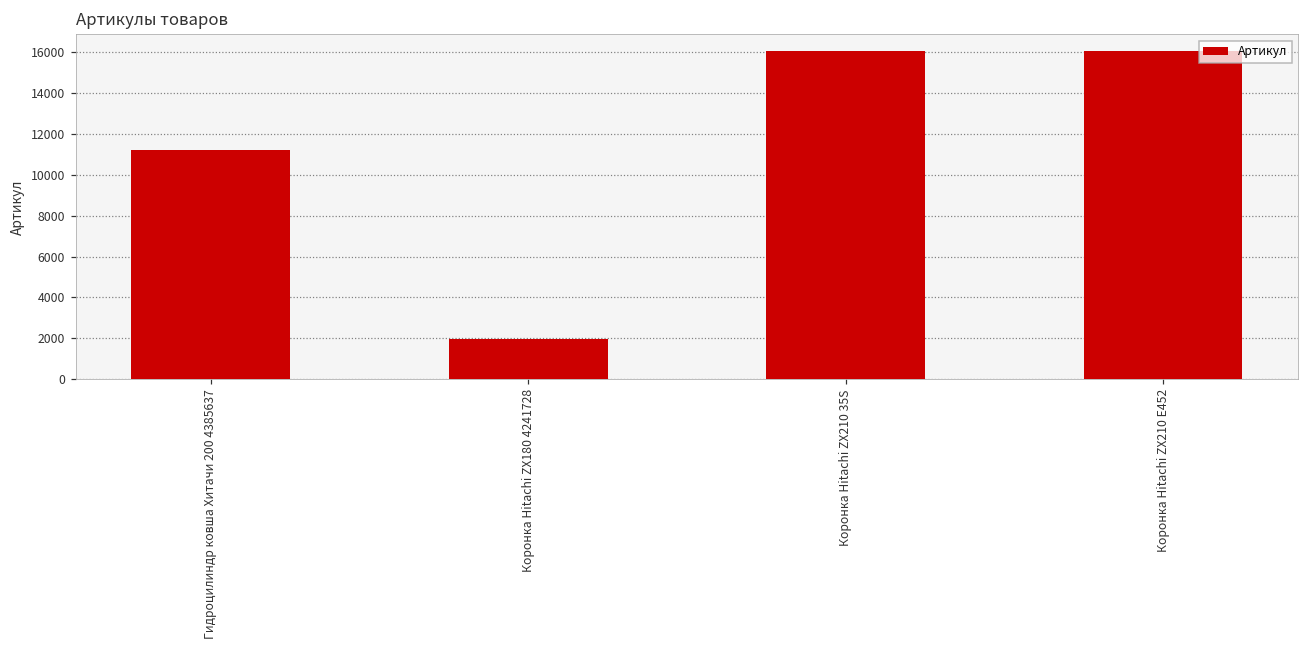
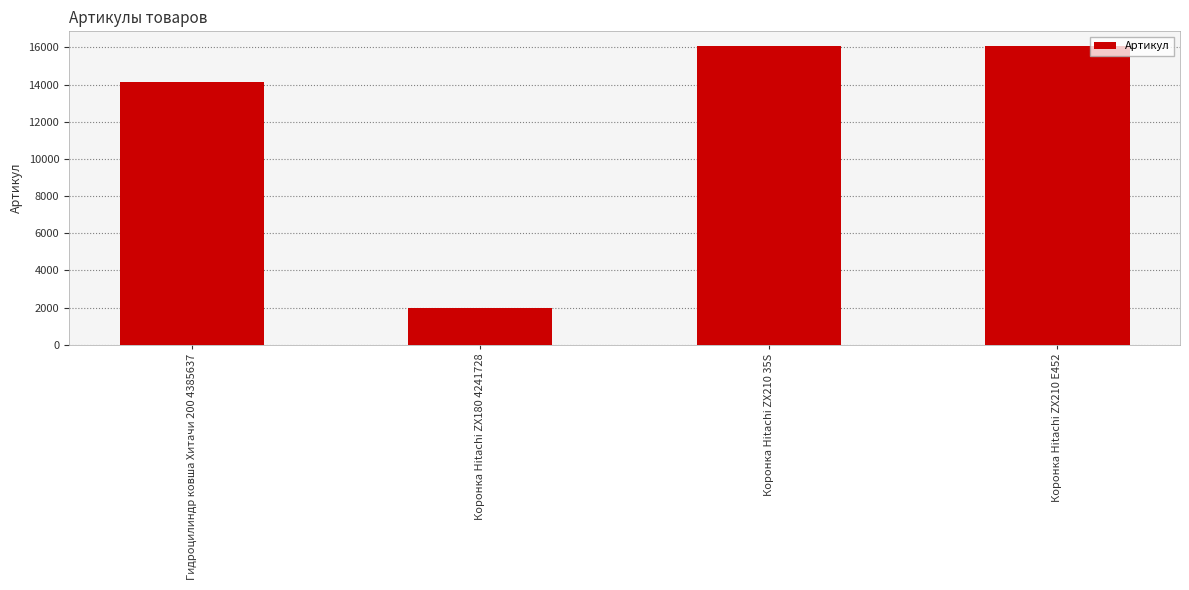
Гидроцилиндр ковша Хитачи 200 4385637: 11200 -> 14200
